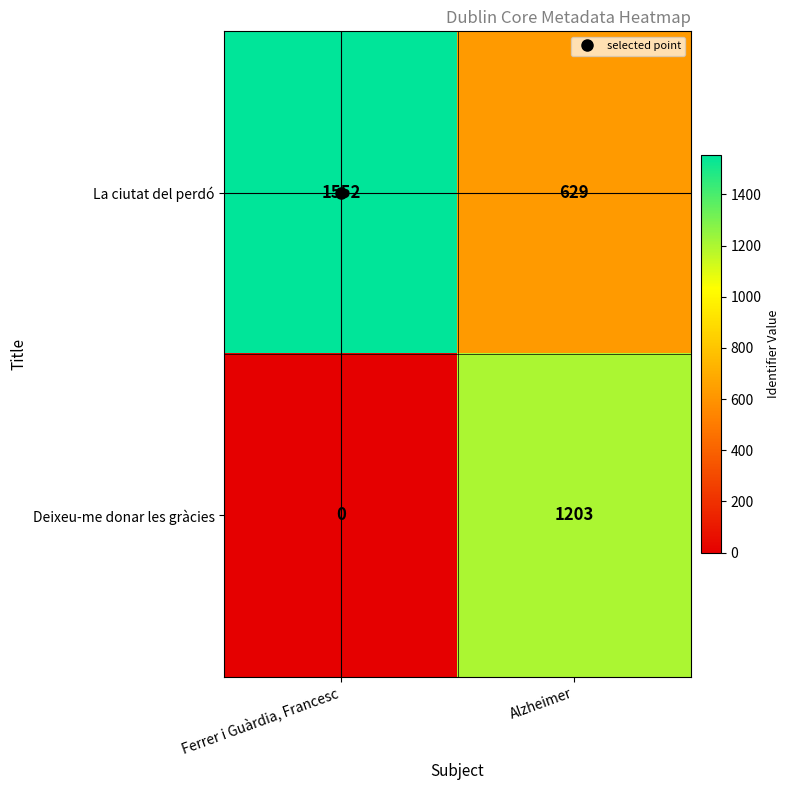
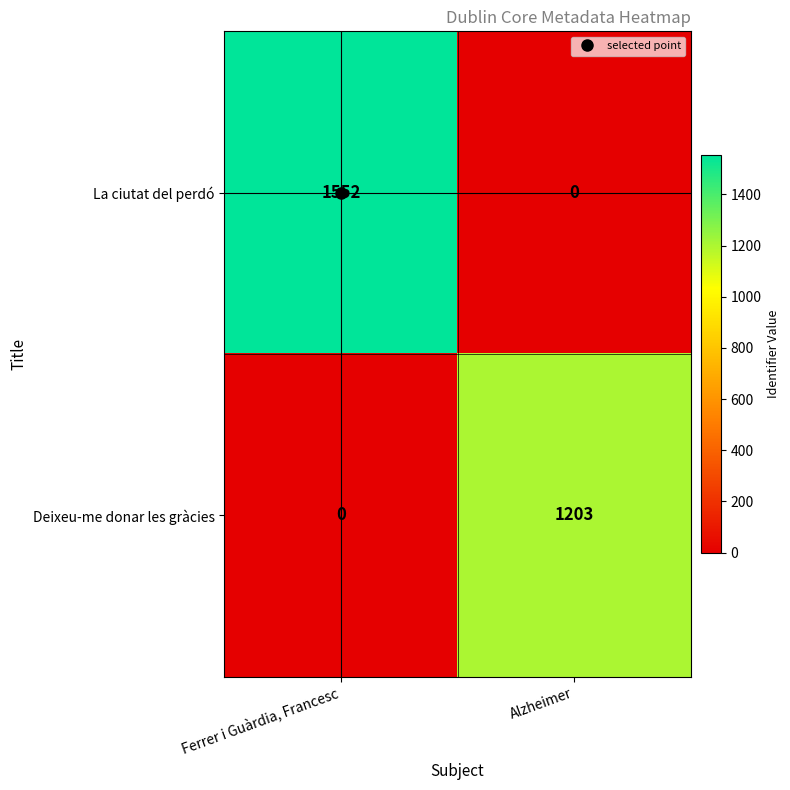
La ciutat del perdó, Alzheimer: 629 -> 0
